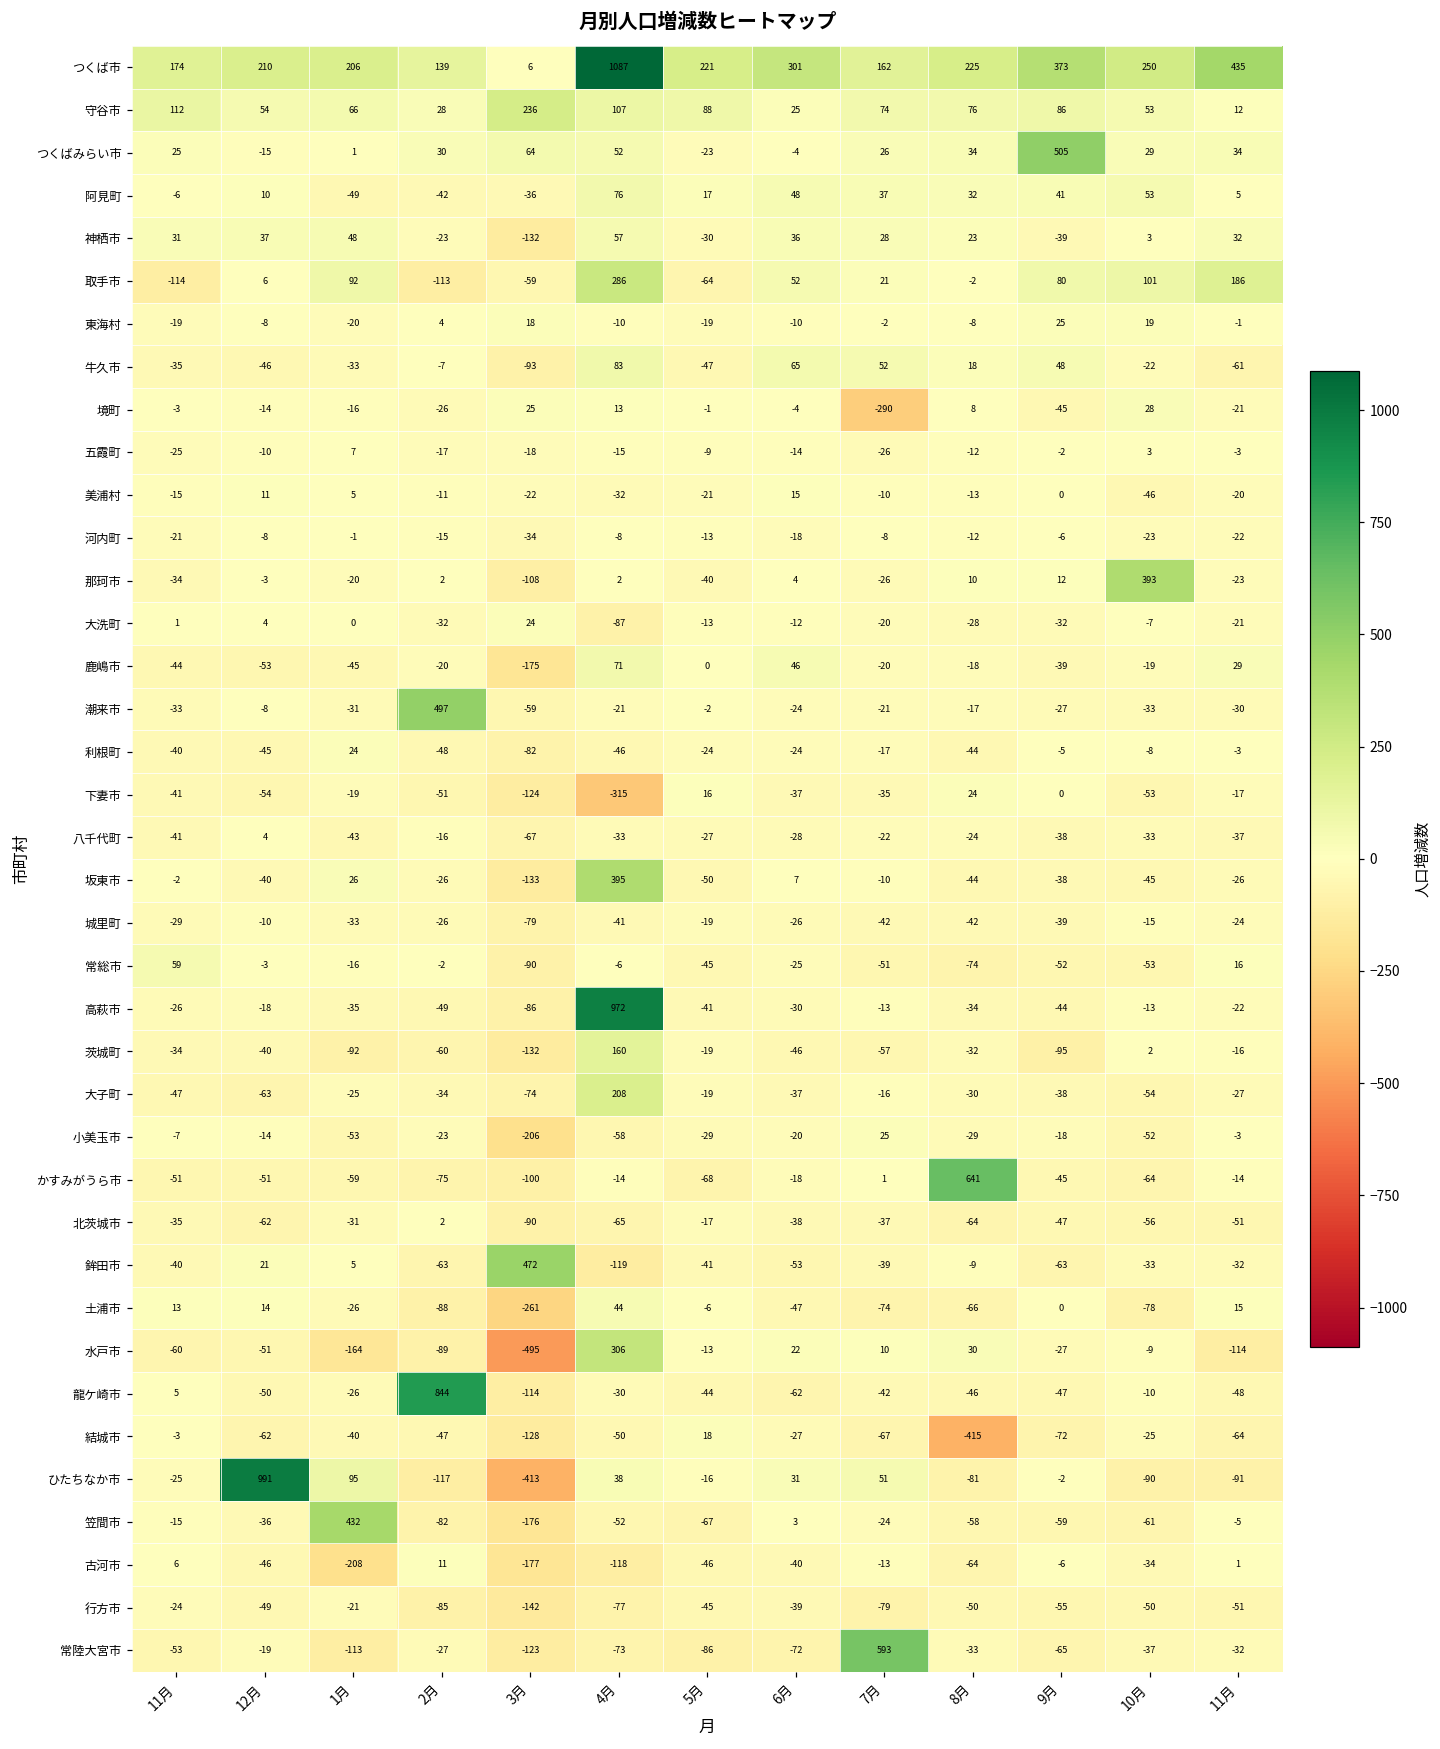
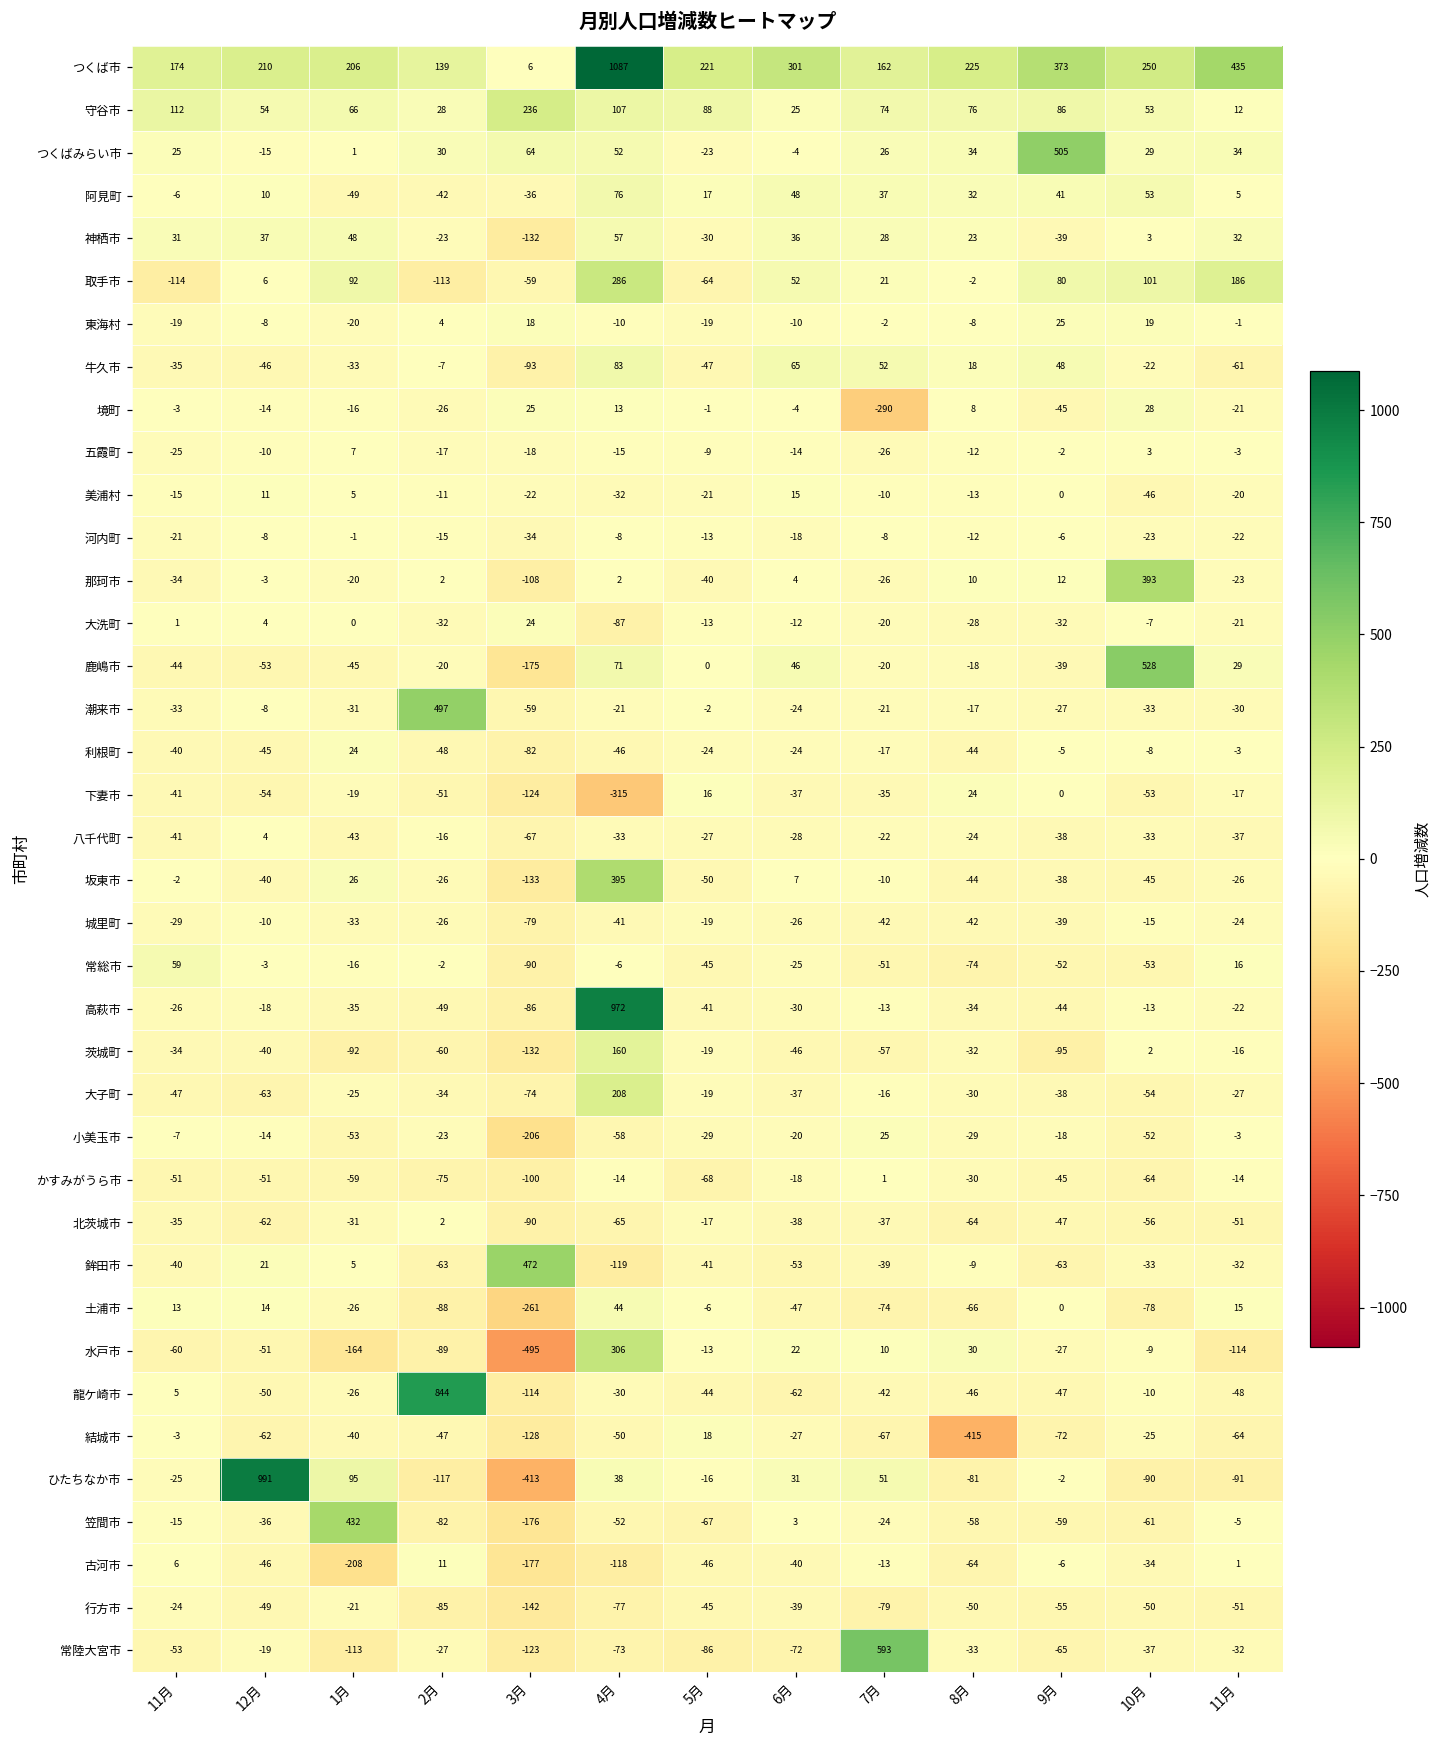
鹿嶋市, 10月: -19 -> 528
かすみがうら市, 8月: 641 -> -30
